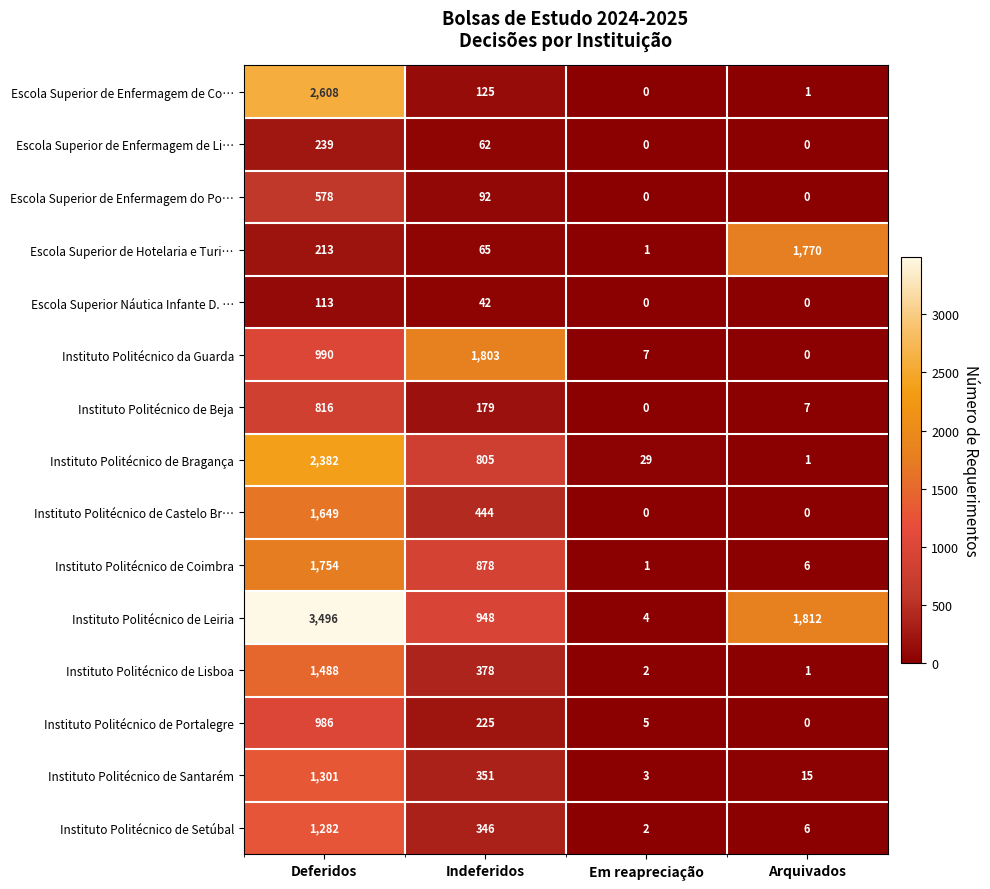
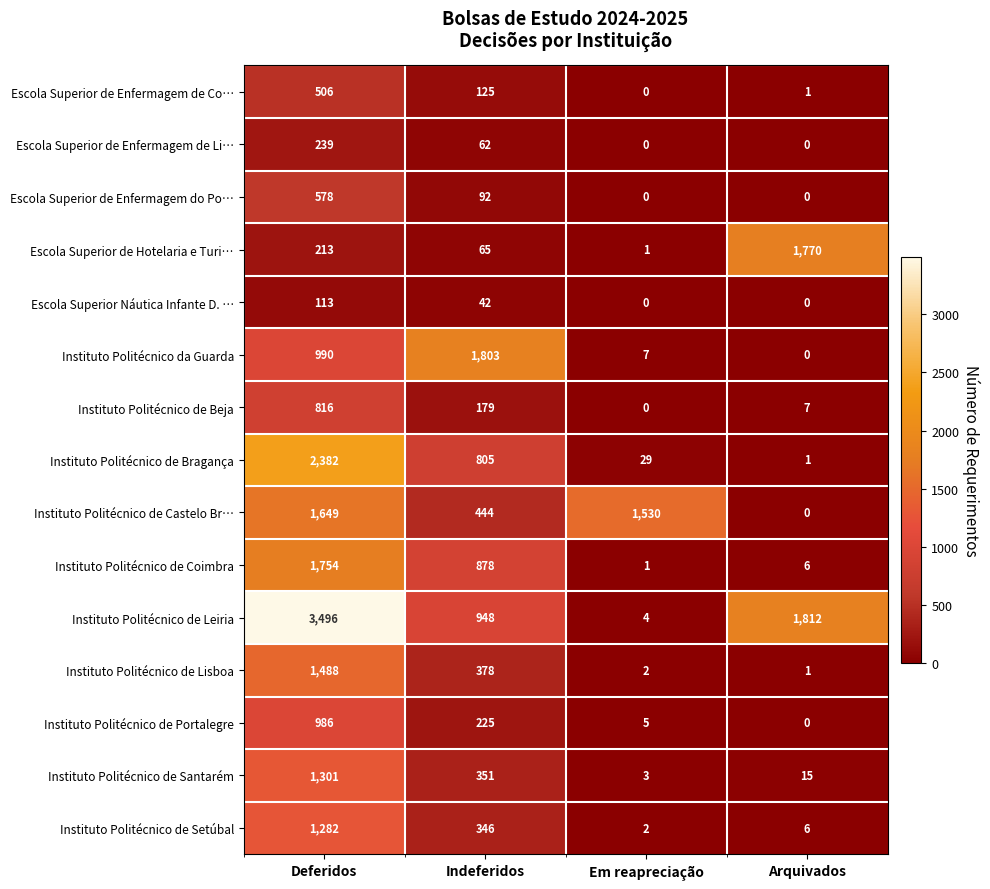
Escola Superior de Enfermagem de Co…, Deferidos: 2,608 -> 506
Instituto Politécnico de Castelo Br…, Em reapreciação: 0 -> 1,530
